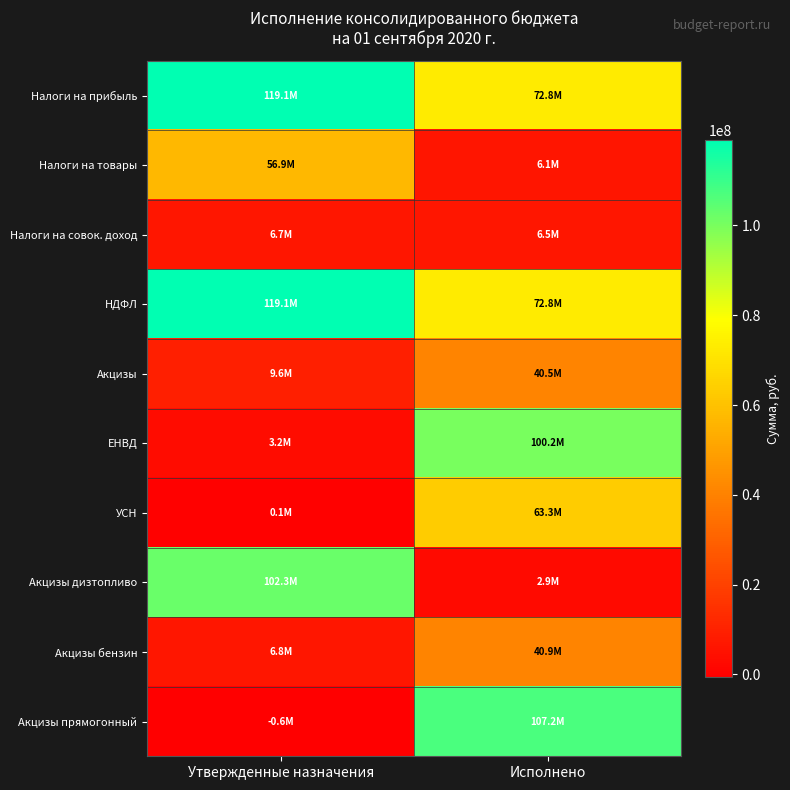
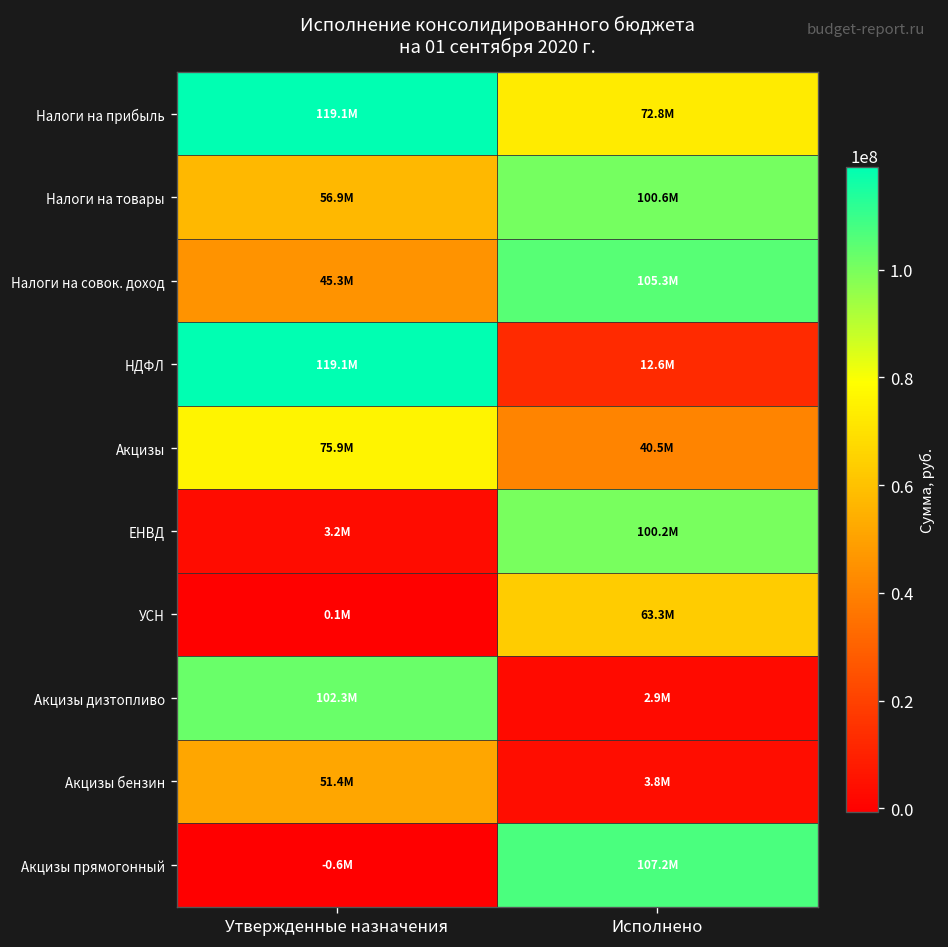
Налоги на товары, Исполнено: 6.1M -> 100.6M
Налоги на совок. доход, Утвержденные назначения: 6.7M -> 45.3M
Налоги на совок. доход, Исполнено: 6.5M -> 105.3M
НДФЛ, Исполнено: 72.8M -> 12.6M
Акцизы, Утвержденные назначения: 9.6M -> 75.9M
Акцизы бензин, Утвержденные назначения: 6.8M -> 51.4M
Акцизы бензин, Исполнено: 40.9M -> 3.8M
